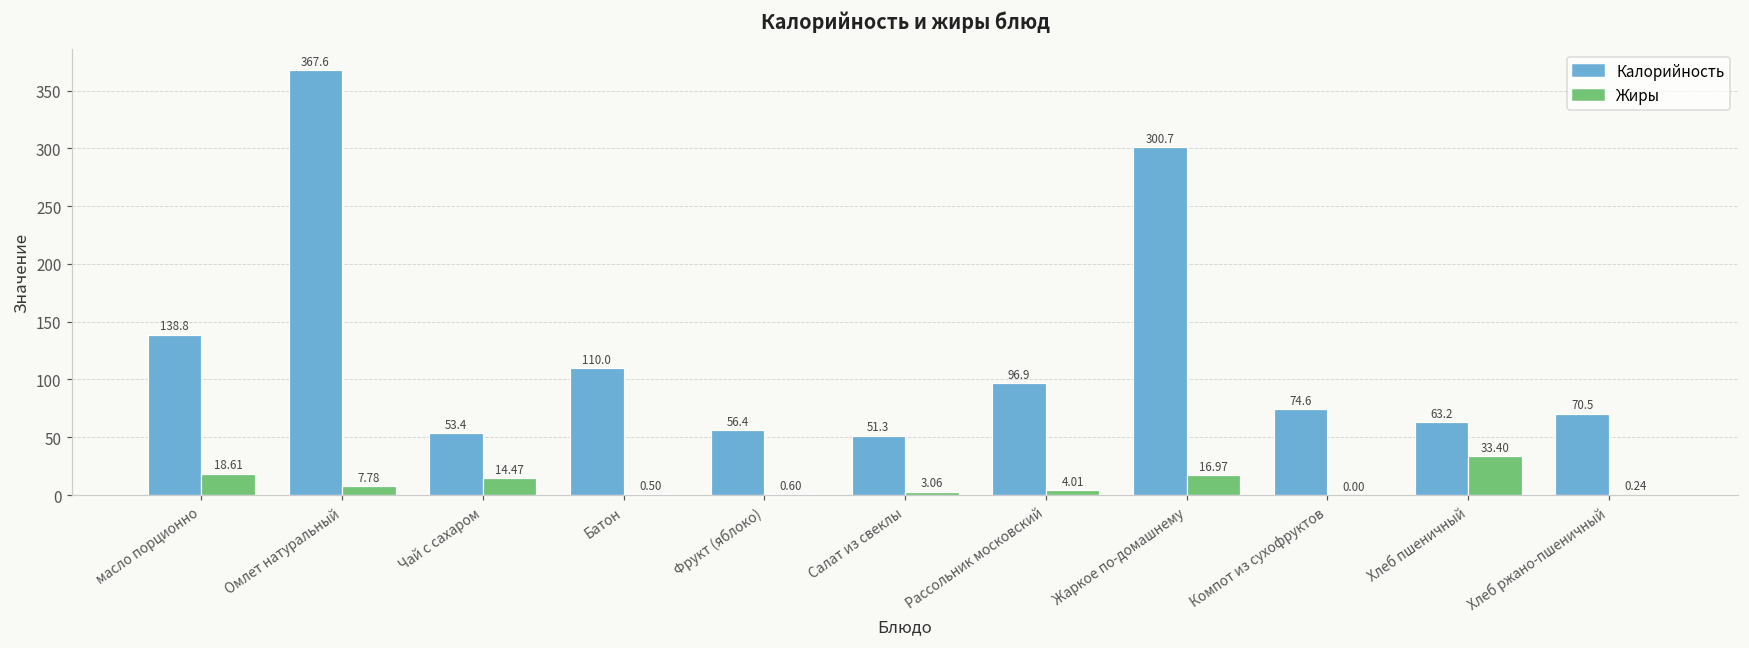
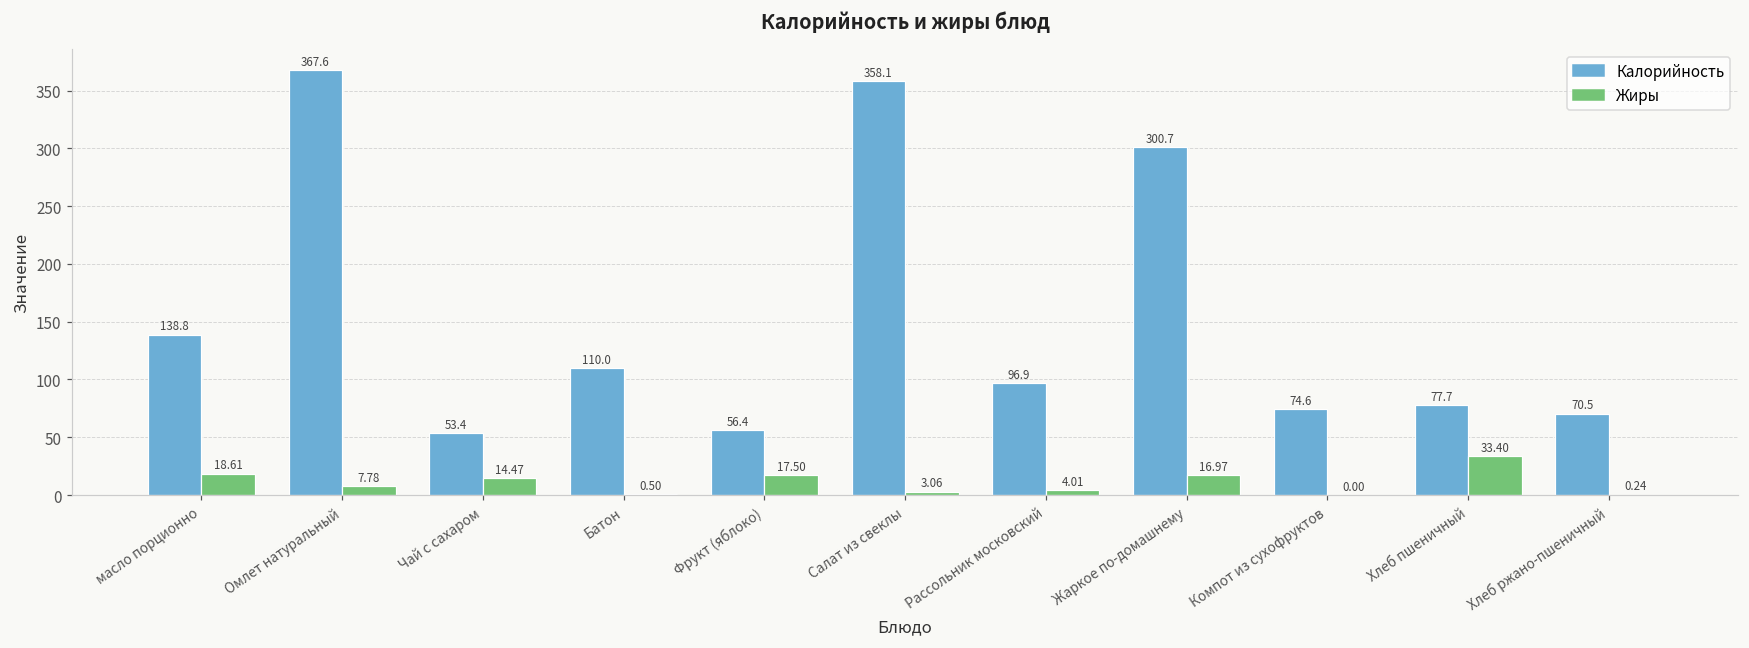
Жиры, Фрукт (яблоко): 0.60 -> 17.50
Калорийность, Салат из свеклы: 51.3 -> 358.1
Калорийность, Хлеб пшеничный: 63.2 -> 77.7
